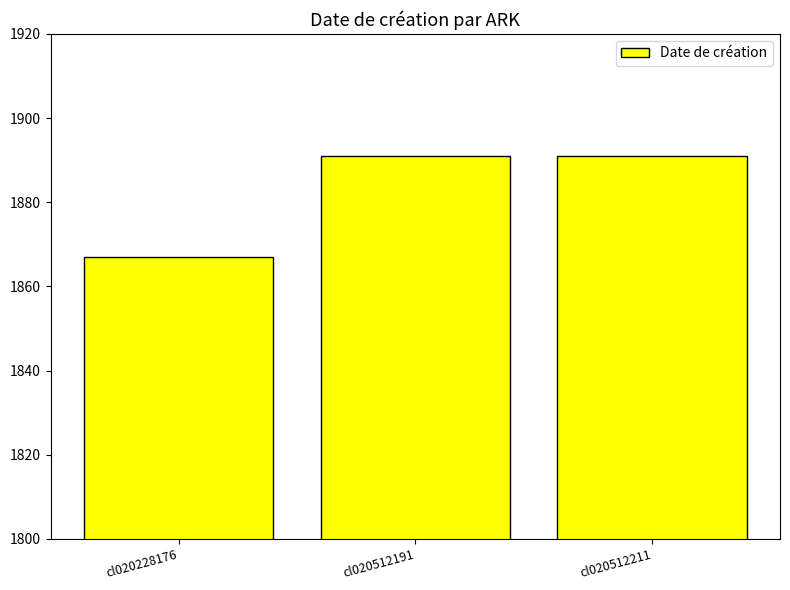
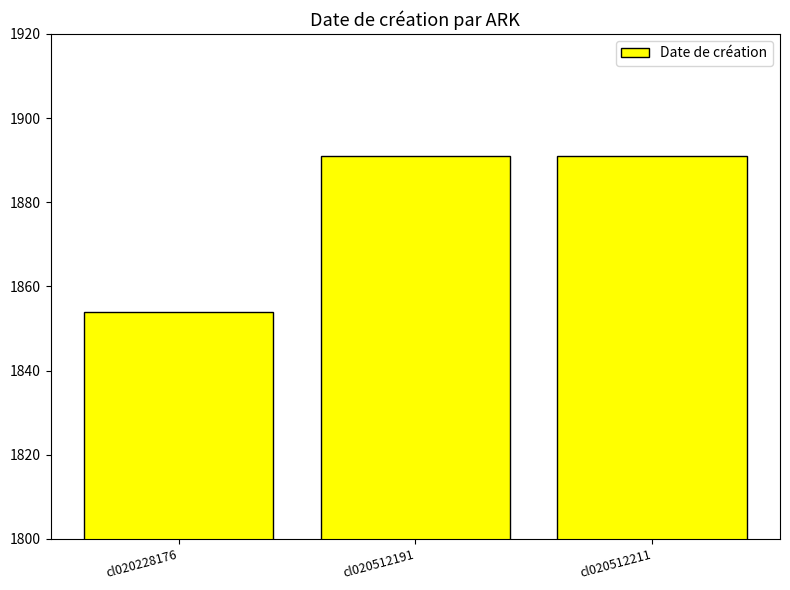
cl020228176: 1867 -> 1854
